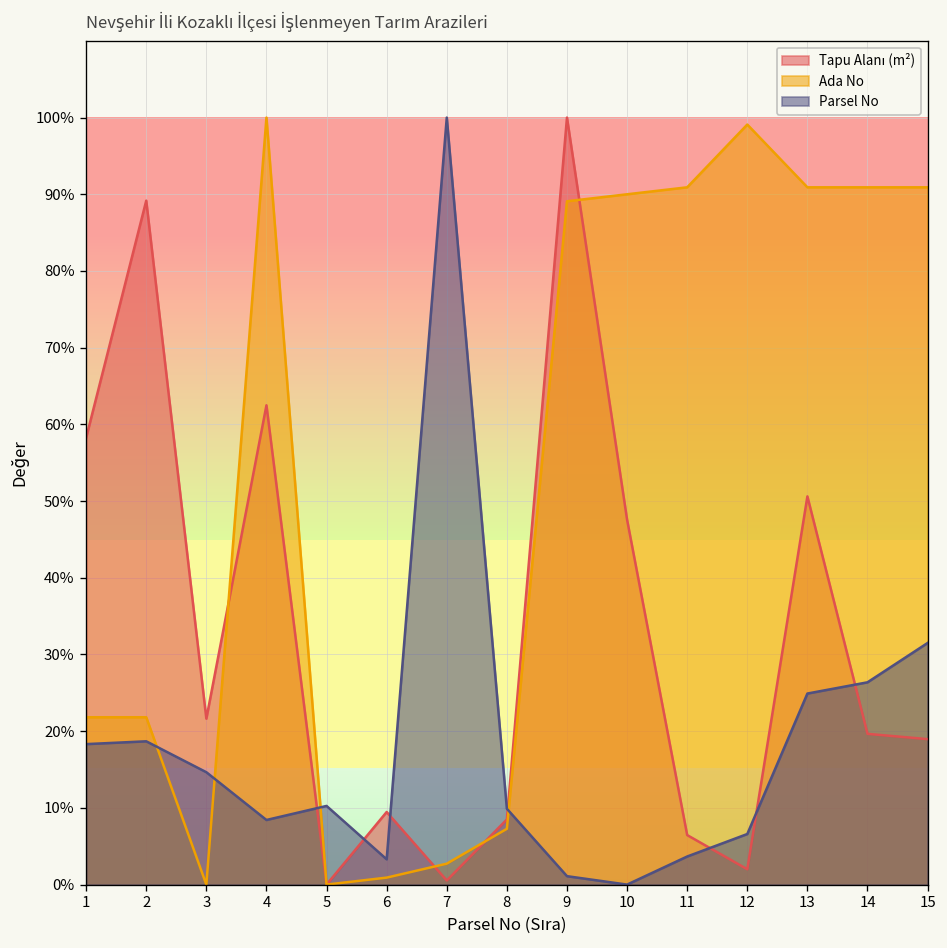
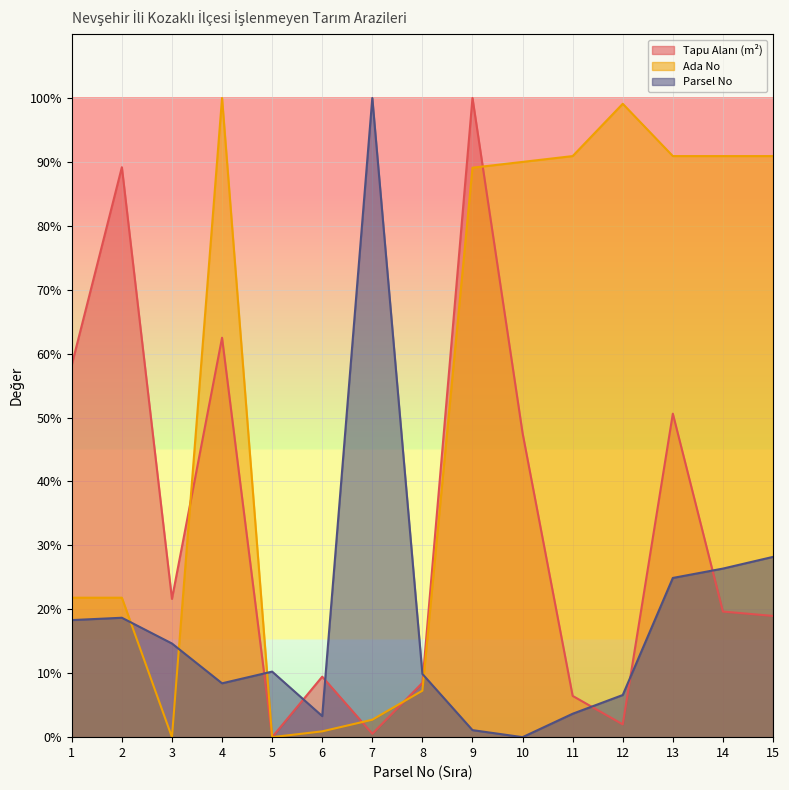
Parsel No, 15: 32% -> 28%
